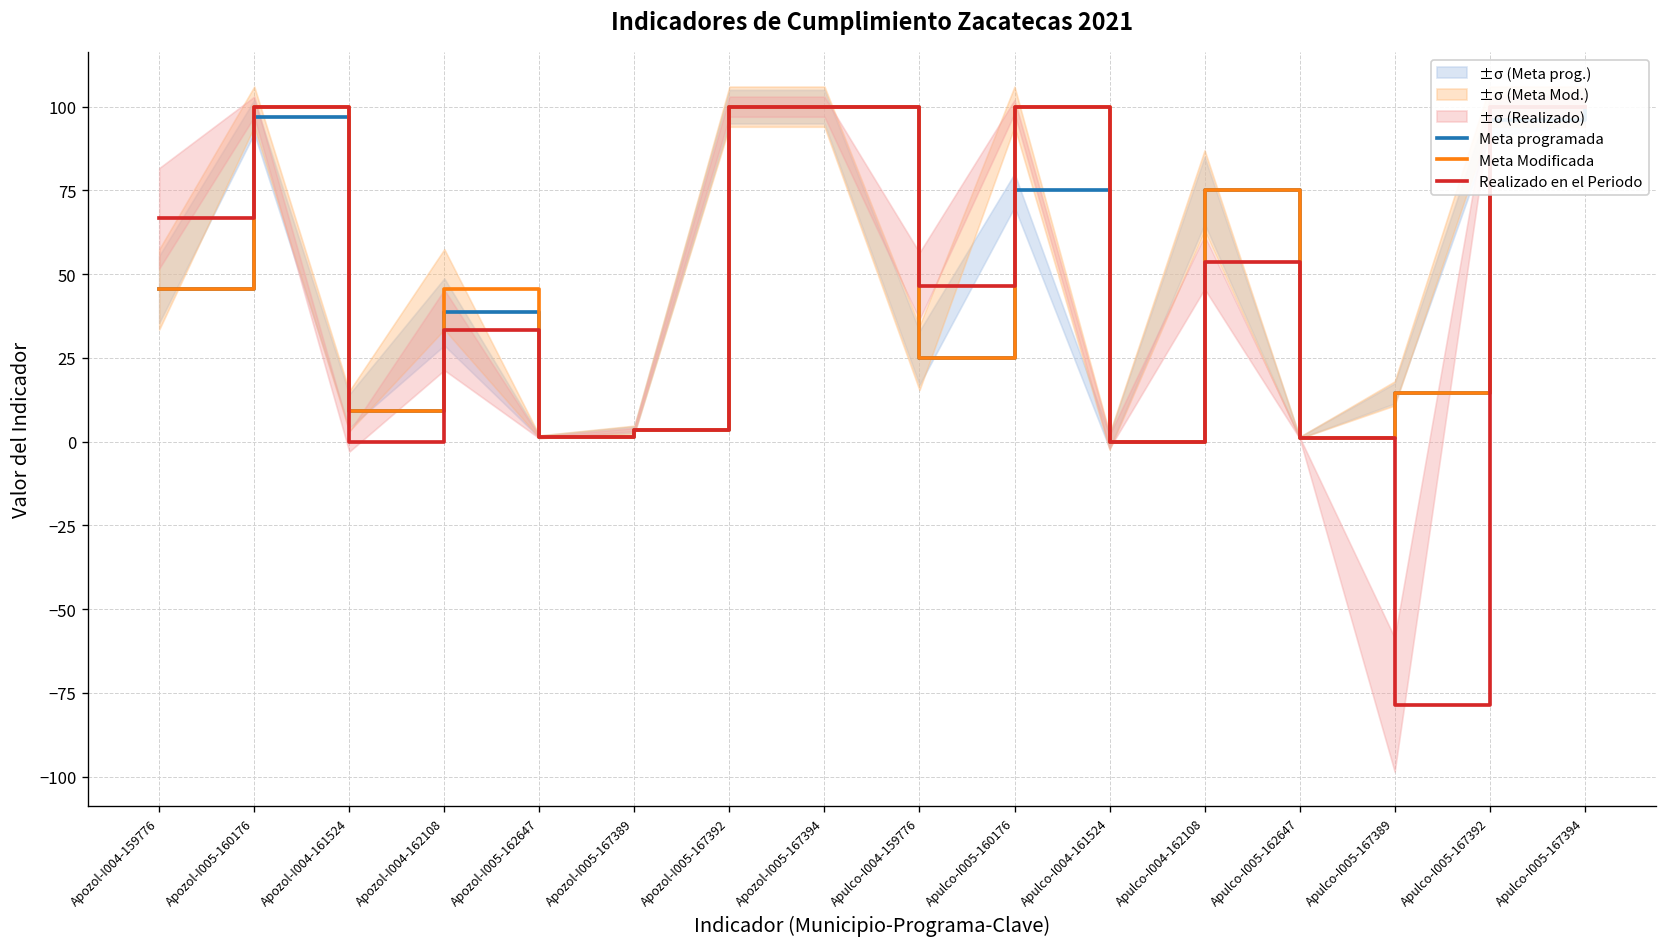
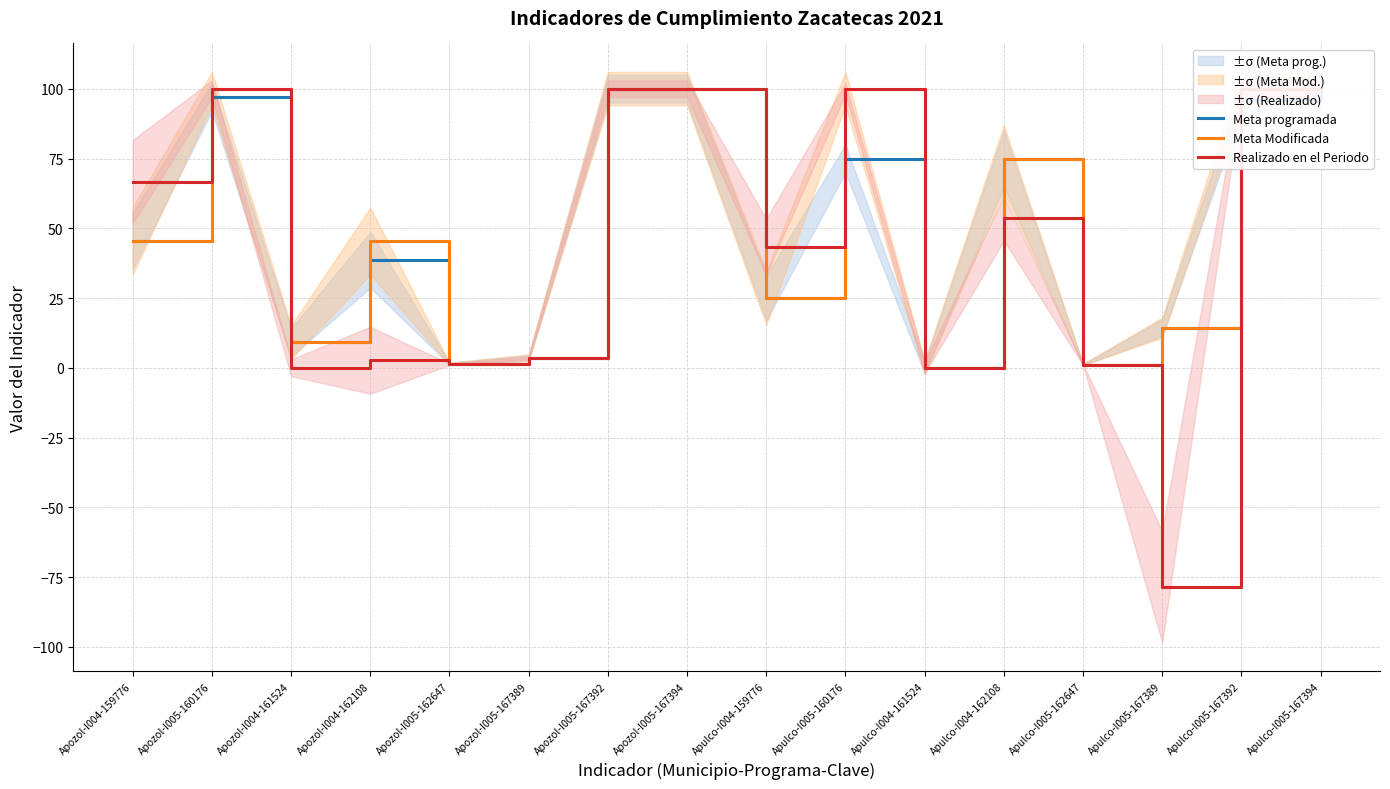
Realizado en el Periodo, Apozol-I004-162108: 33 -> 3
Realizado en el Periodo, Apulco-I004-159776: 46 -> 43
